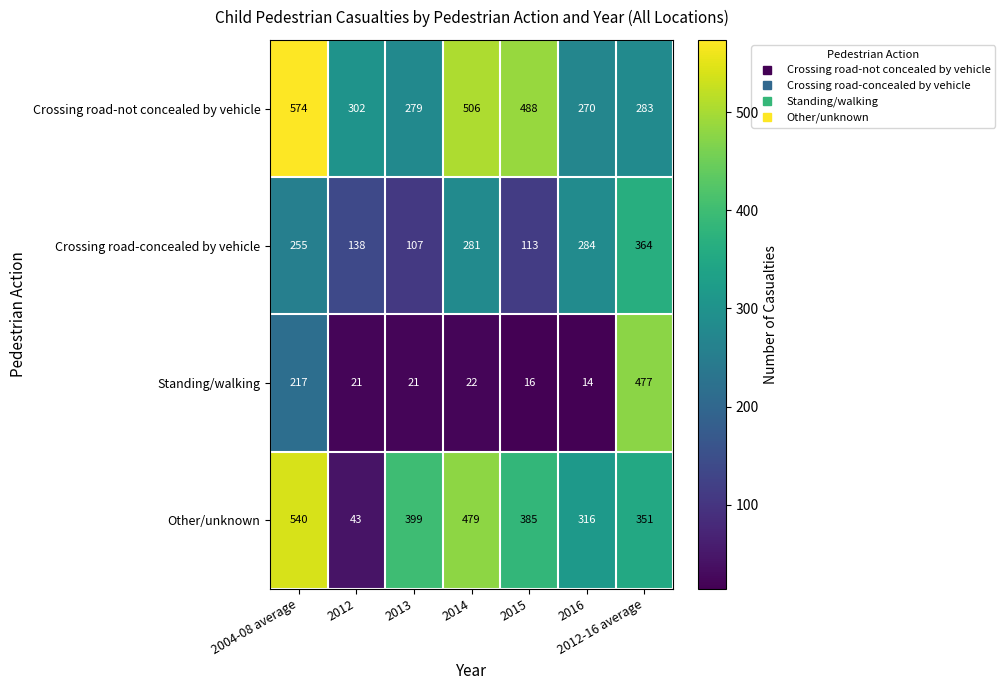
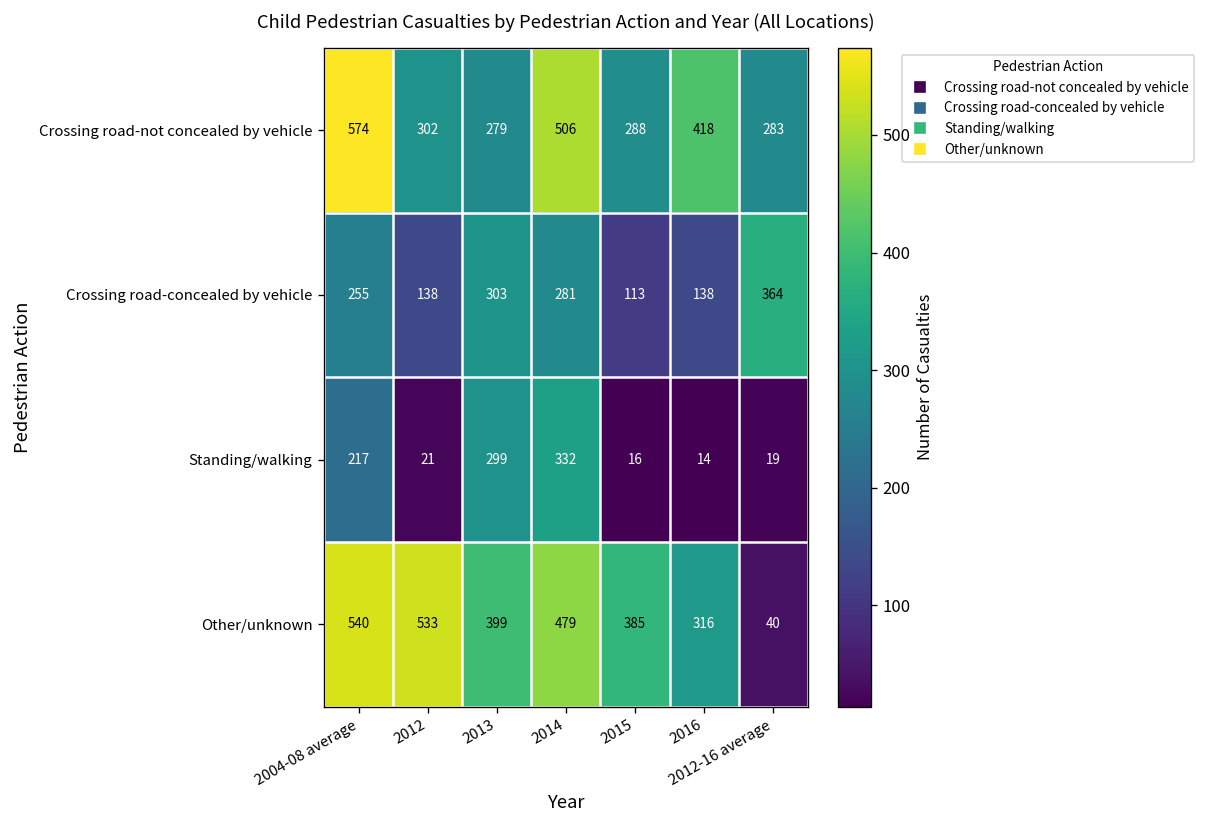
Crossing road-not concealed by vehicle, 2015: 488 -> 288
Crossing road-not concealed by vehicle, 2016: 270 -> 418
Crossing road-concealed by vehicle, 2013: 107 -> 303
Crossing road-concealed by vehicle, 2016: 284 -> 138
Standing/walking, 2013: 21 -> 299
Standing/walking, 2014: 22 -> 332
Standing/walking, 2012-16 average: 477 -> 19
Other/unknown, 2012: 43 -> 533
Other/unknown, 2012-16 average: 351 -> 40
